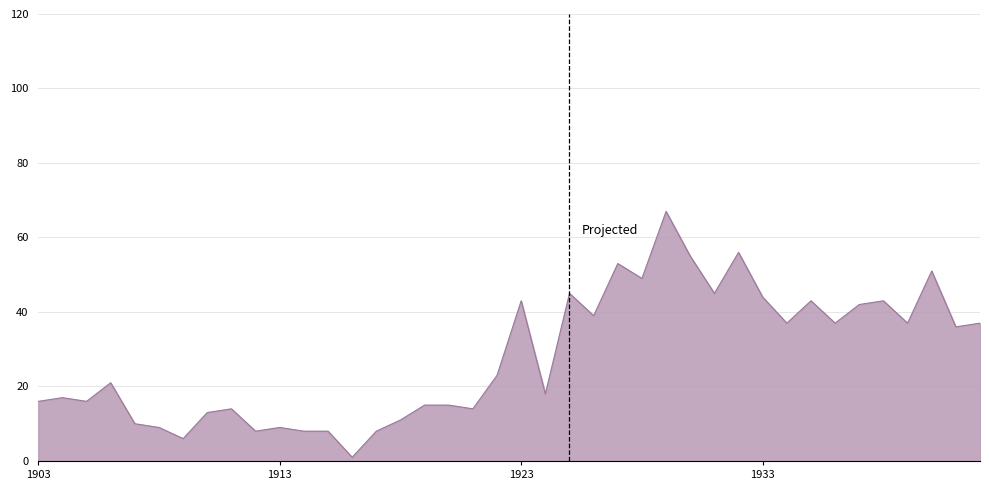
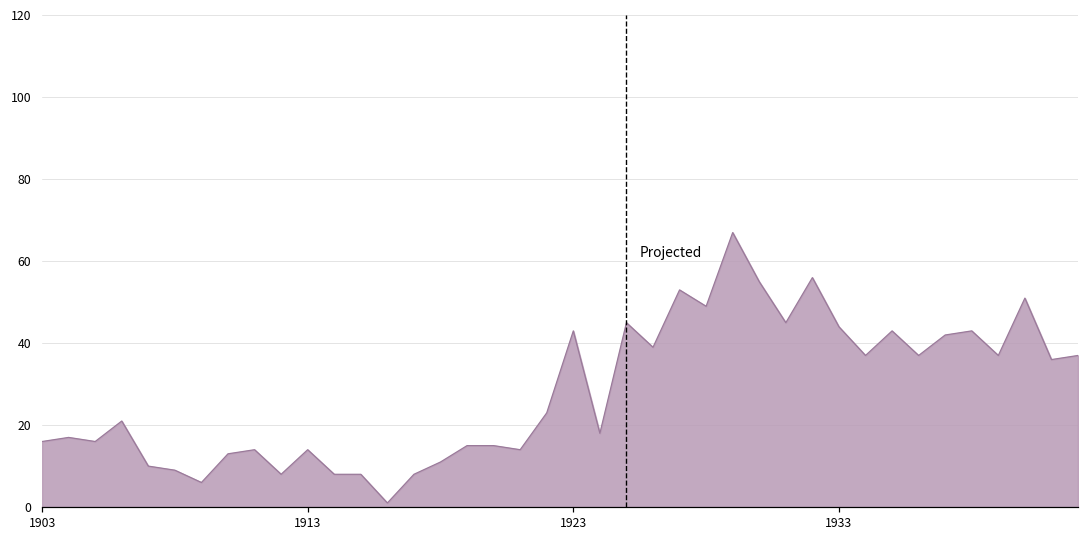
1913: 9 -> 14
